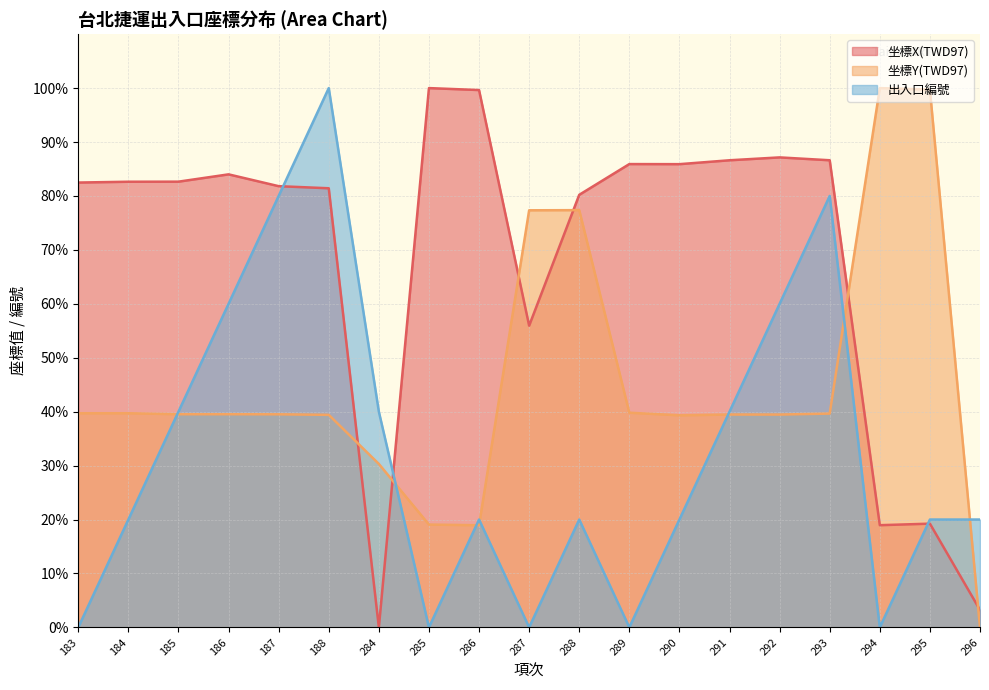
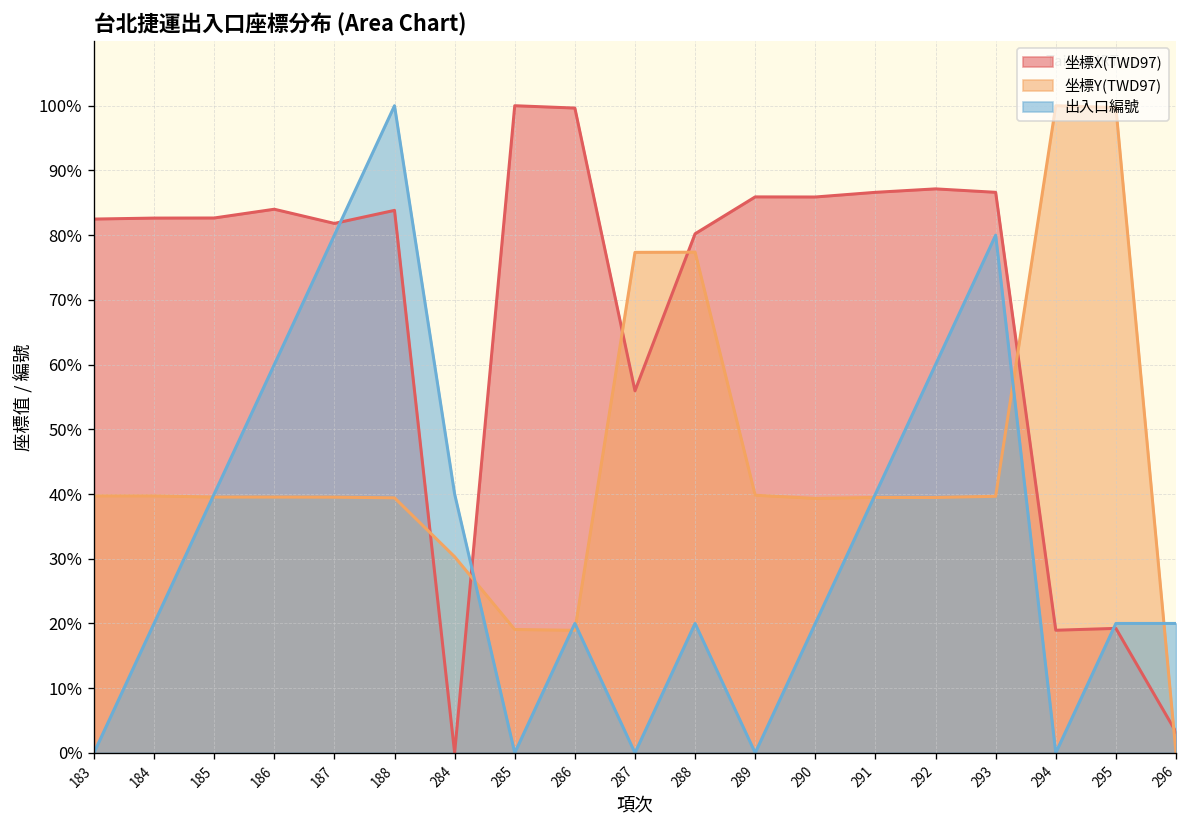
坐標X(TWD97), 188: 81% -> 84%
